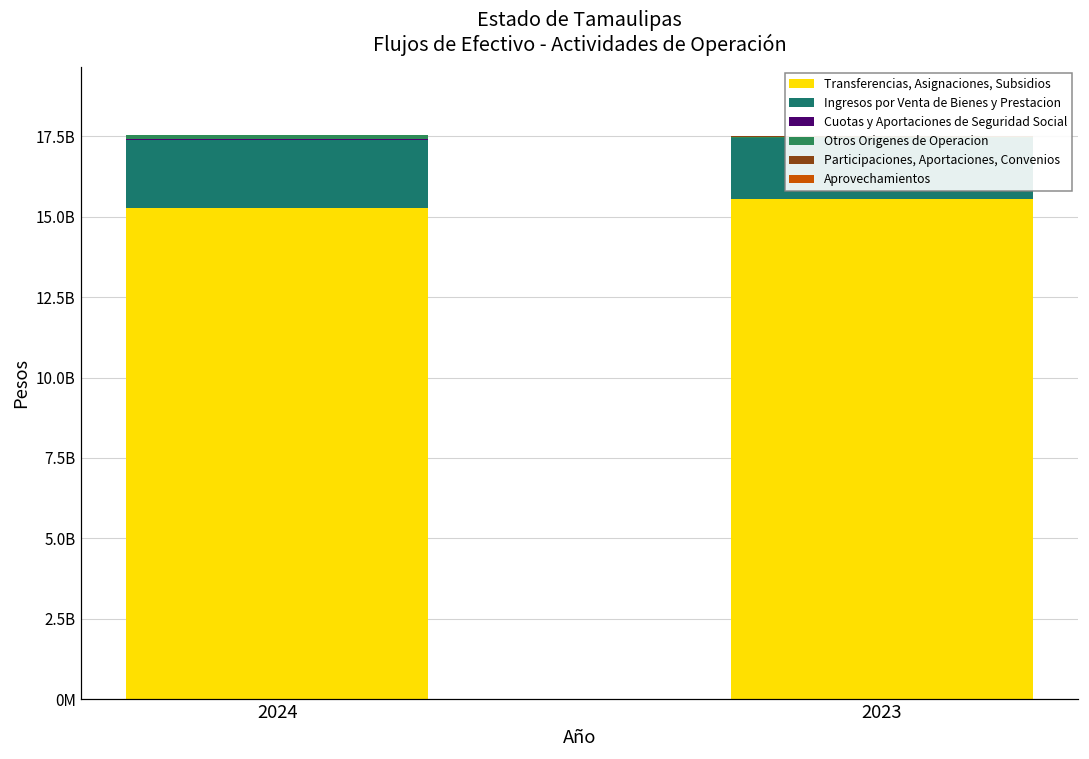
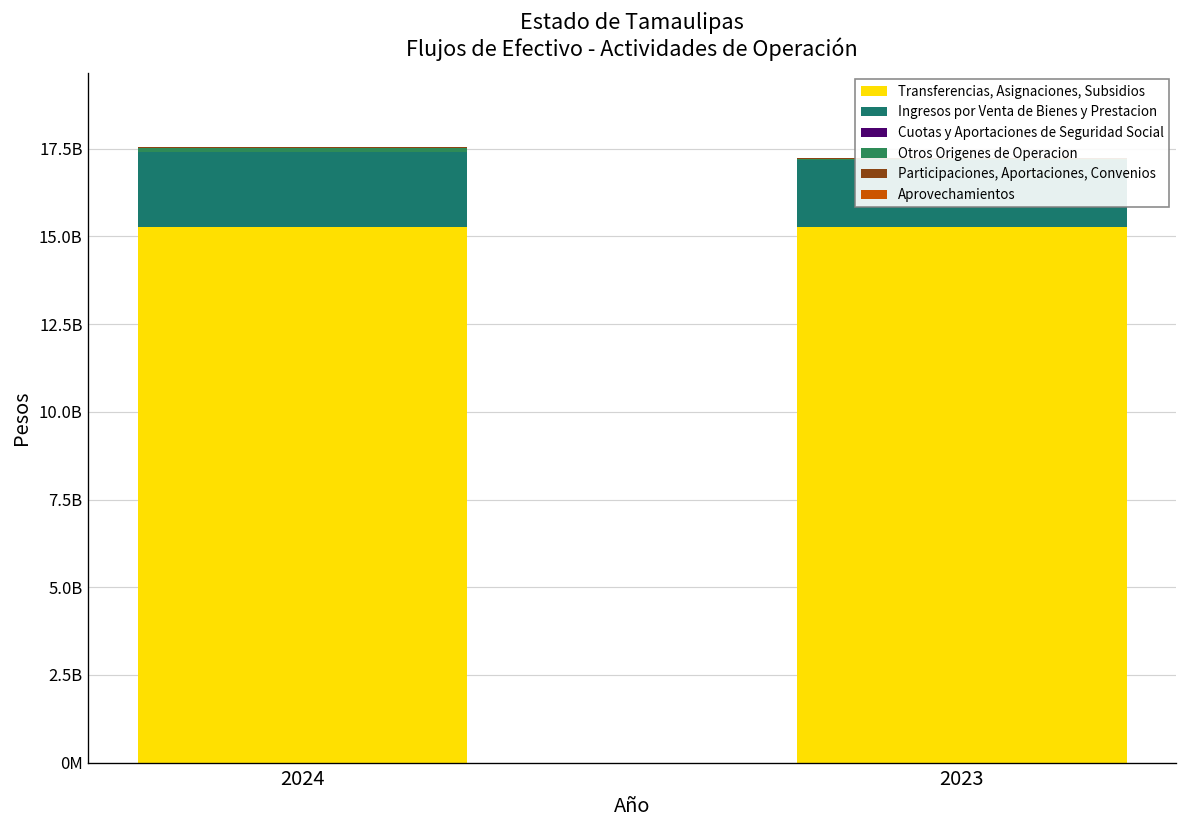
Transferencias, Asignaciones, Subsidios, 2023: 15600000000 -> 15300000000
